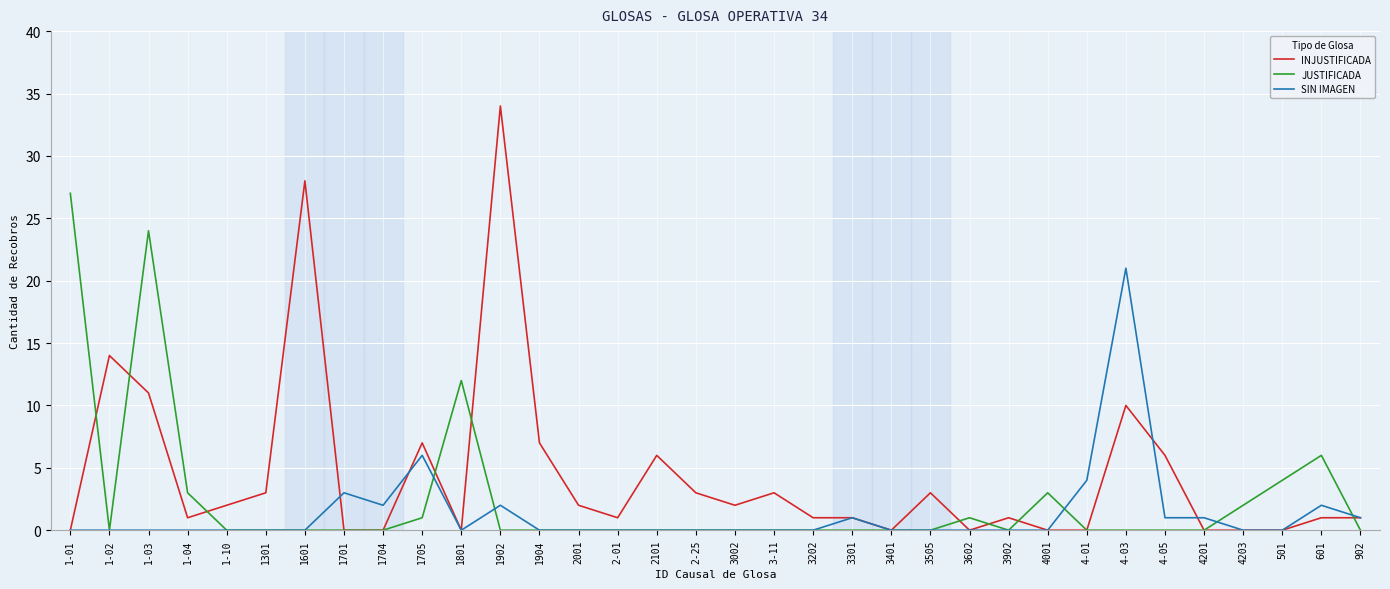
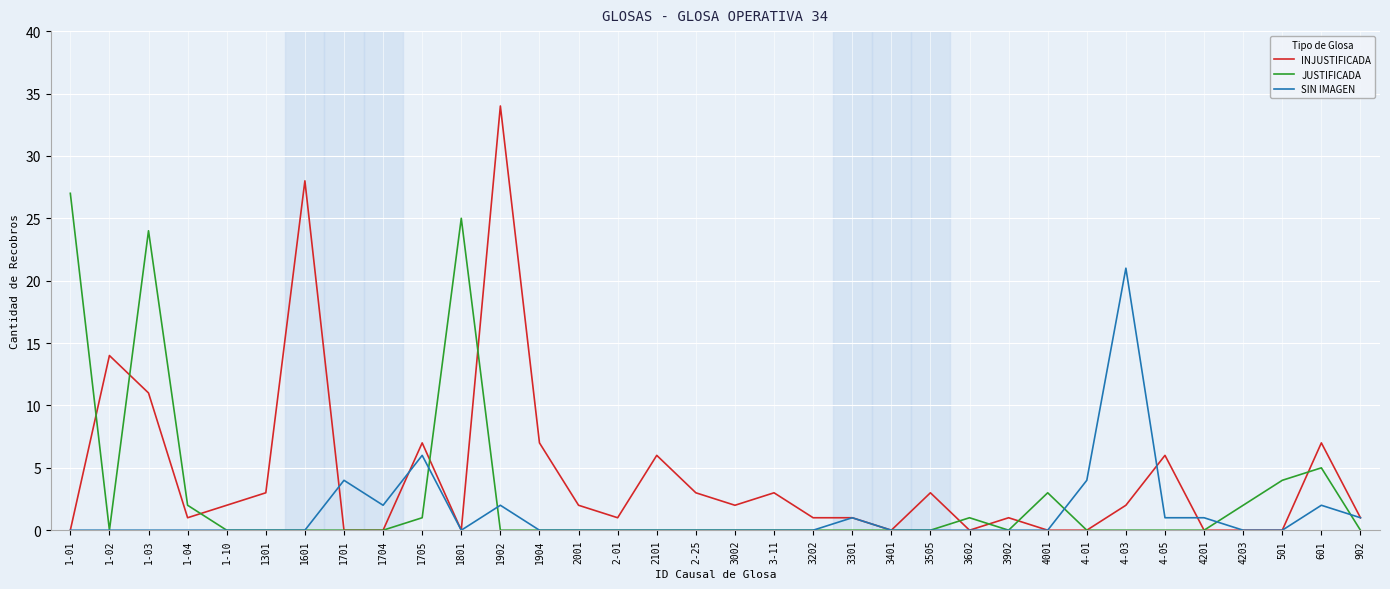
JUSTIFICADA, 1-04: 3 -> 2
SIN IMAGEN, 1701: 3 -> 4
JUSTIFICADA, 1801: 12 -> 25
INJUSTIFICADA, 4-03: 10 -> 2
INJUSTIFICADA, 601: 1 -> 7
JUSTIFICADA, 601: 6 -> 5
